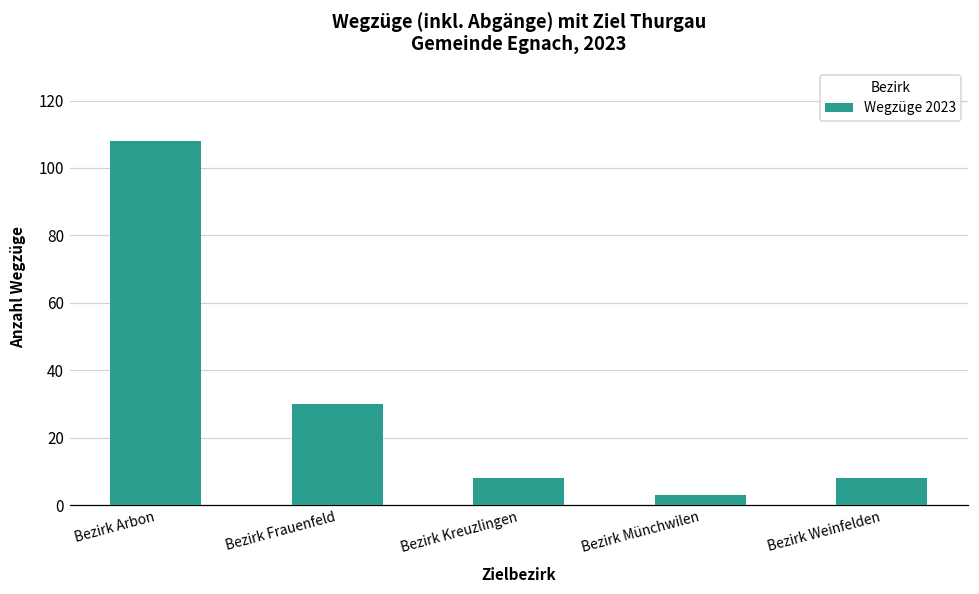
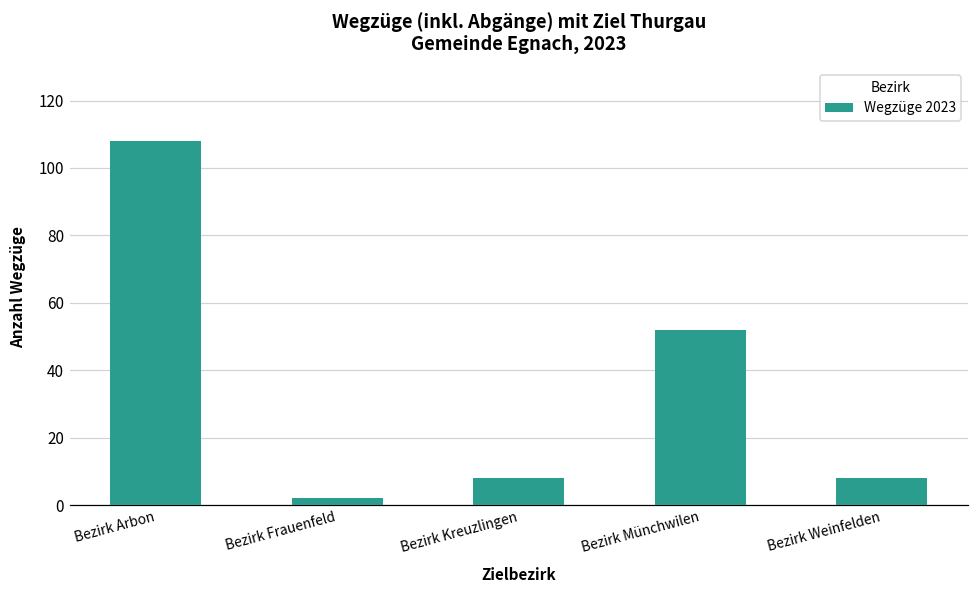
Bezirk Frauenfeld: 30 -> 2
Bezirk Münchwilen: 3 -> 52
